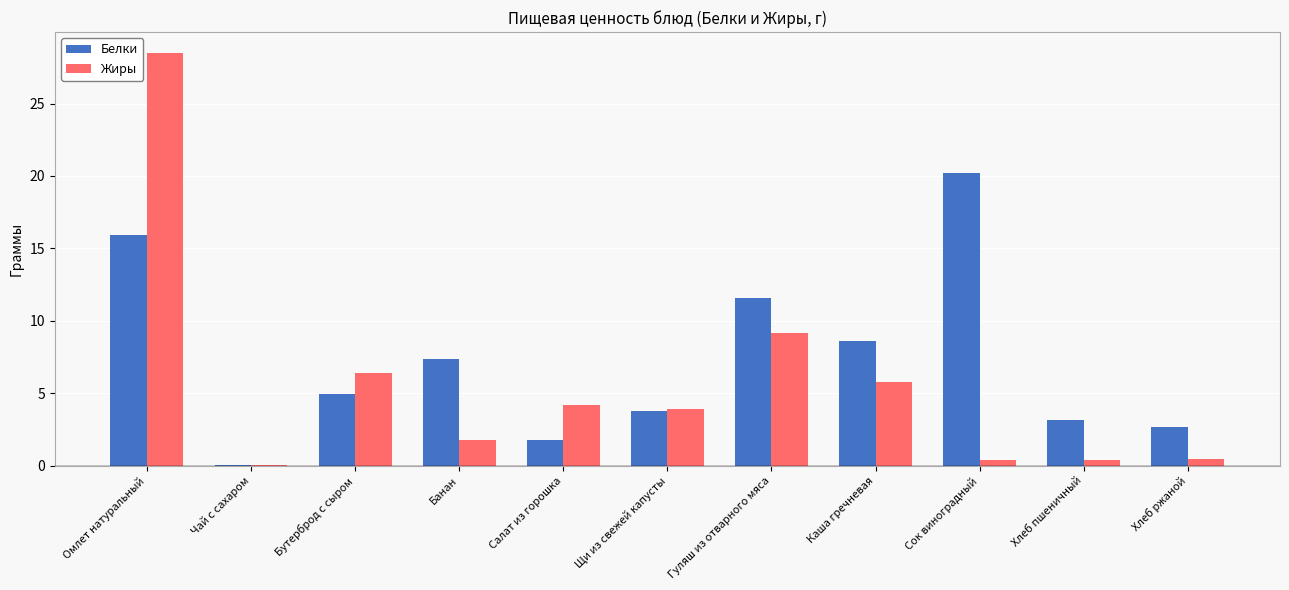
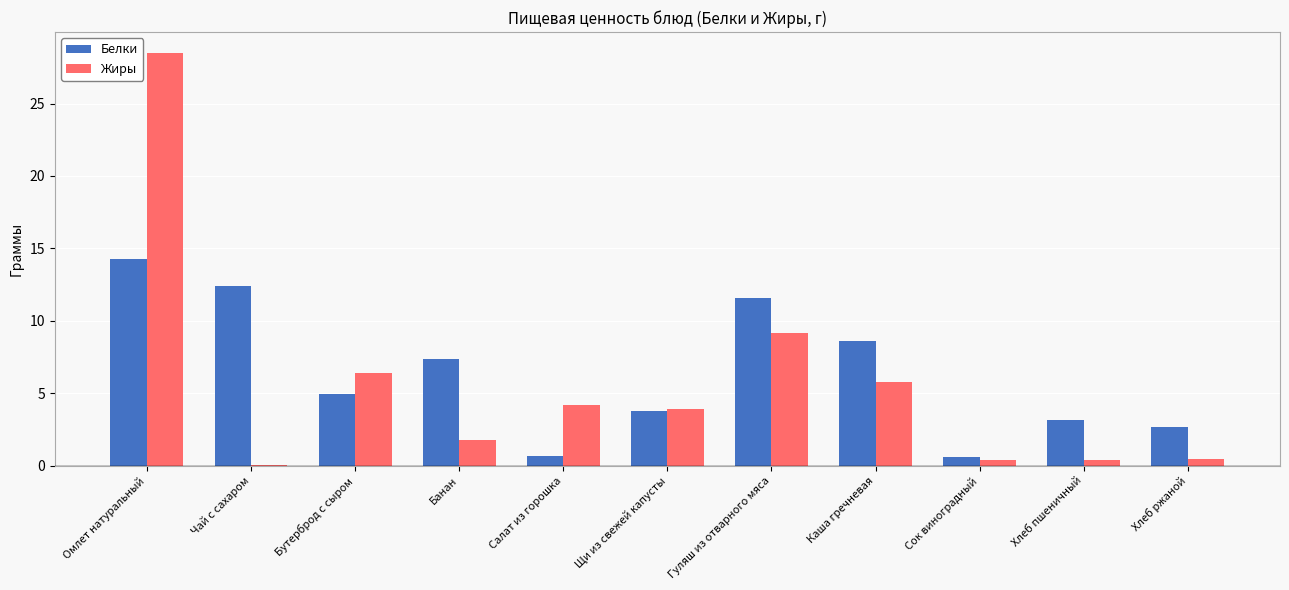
Белки, Омлет натуральный: 15.9 -> 14.3
Белки, Чай с сахаром: 0.1 -> 12.4
Белки, Салат из горошка: 1.8 -> 0.7
Белки, Сок виноградный: 20.2 -> 0.6
